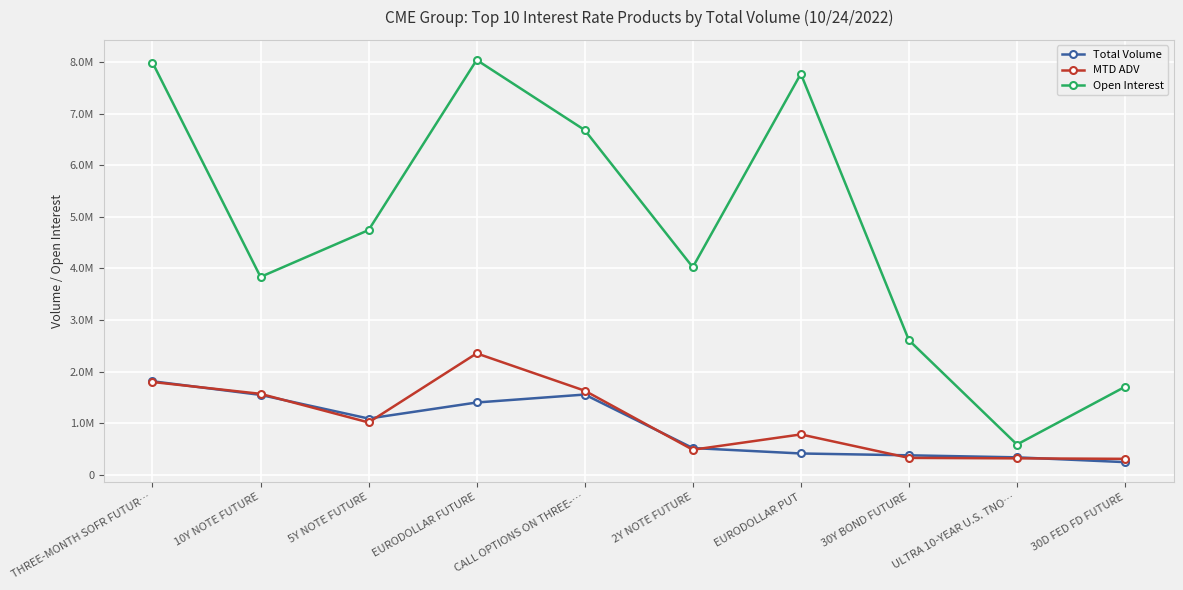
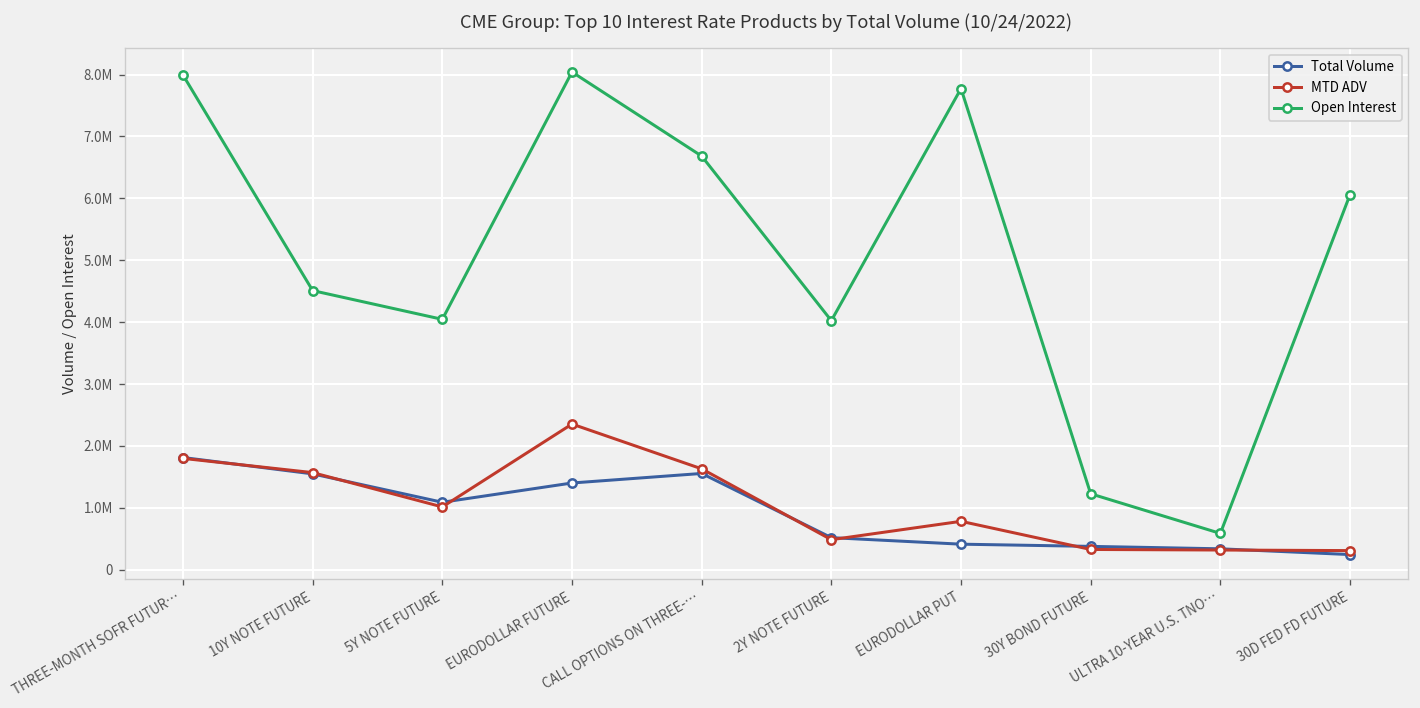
Open Interest, 10Y NOTE FUTURE: 3800000 -> 4500000
Open Interest, 5Y NOTE FUTURE: 4700000 -> 4000000
Open Interest, 30Y BOND FUTURE: 2600000 -> 1200000
Open Interest, 30D FED FD FUTURE: 1700000 -> 6100000
